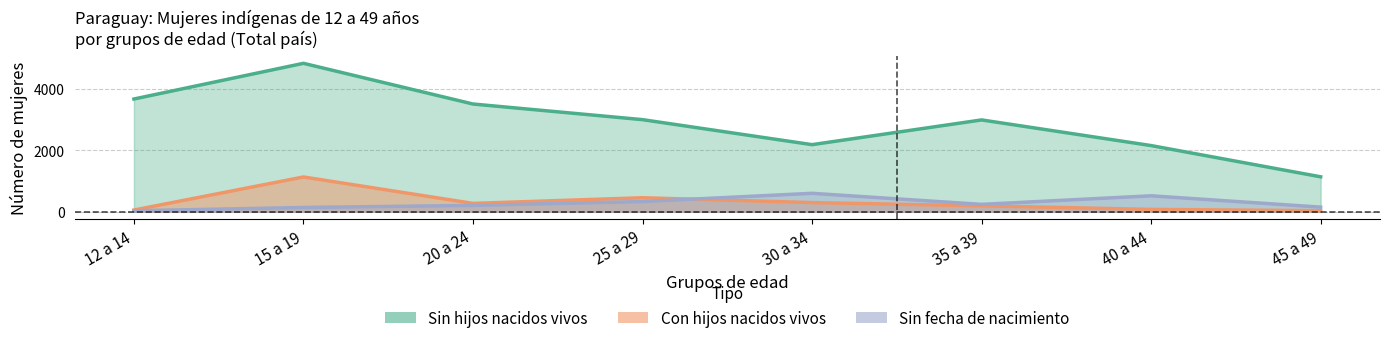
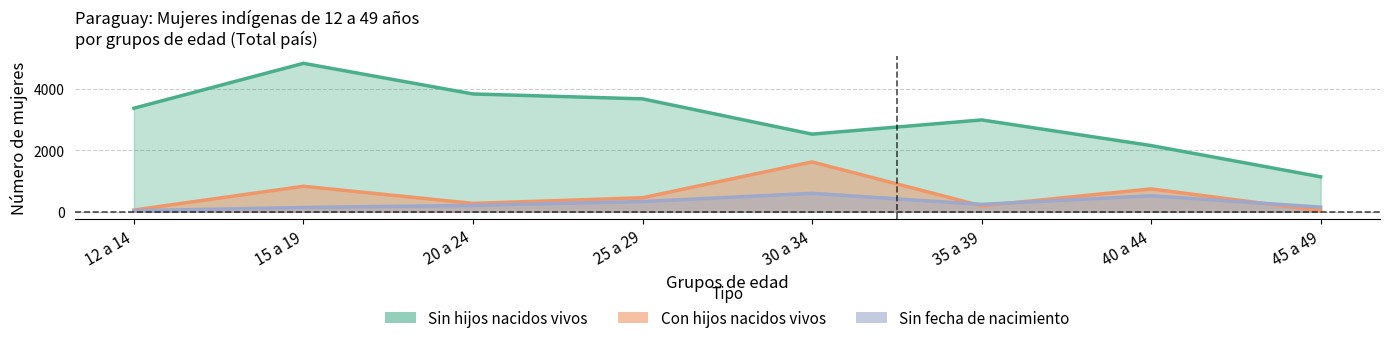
Sin hijos nacidos vivos, 12 a 14: 3700 -> 3400
Con hijos nacidos vivos, 15 a 19: 1100 -> 800
Sin hijos nacidos vivos, 20 a 24: 3500 -> 3800
Sin hijos nacidos vivos, 25 a 29: 3000 -> 3700
Sin hijos nacidos vivos, 30 a 34: 2200 -> 2500
Con hijos nacidos vivos, 30 a 34: 300 -> 1600
Con hijos nacidos vivos, 40 a 44: 100 -> 700
